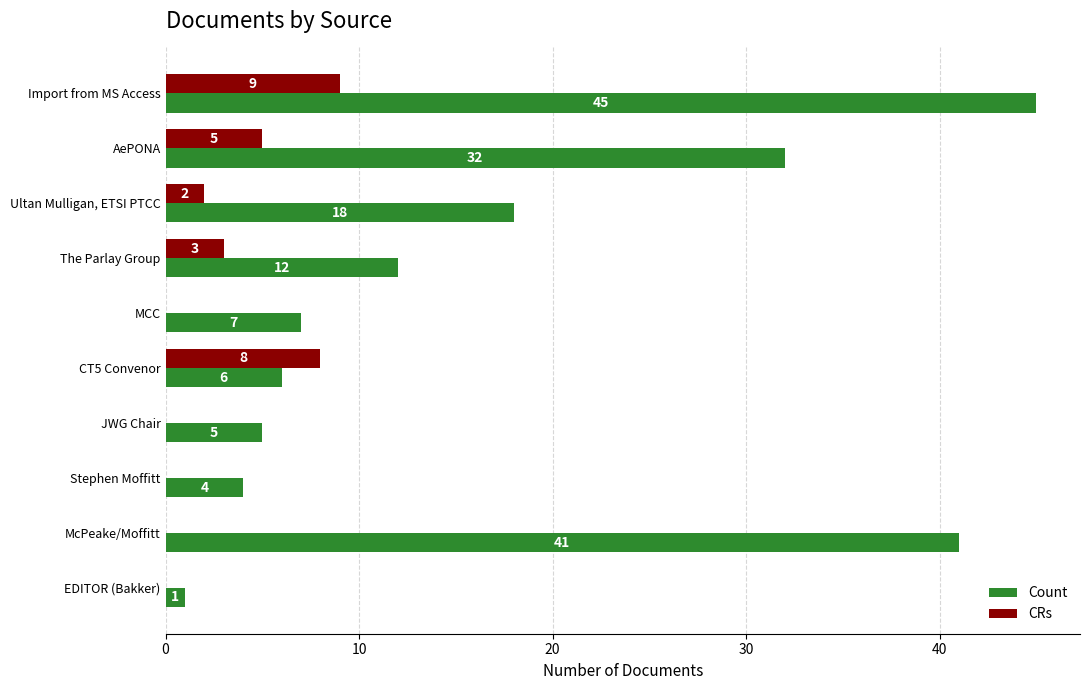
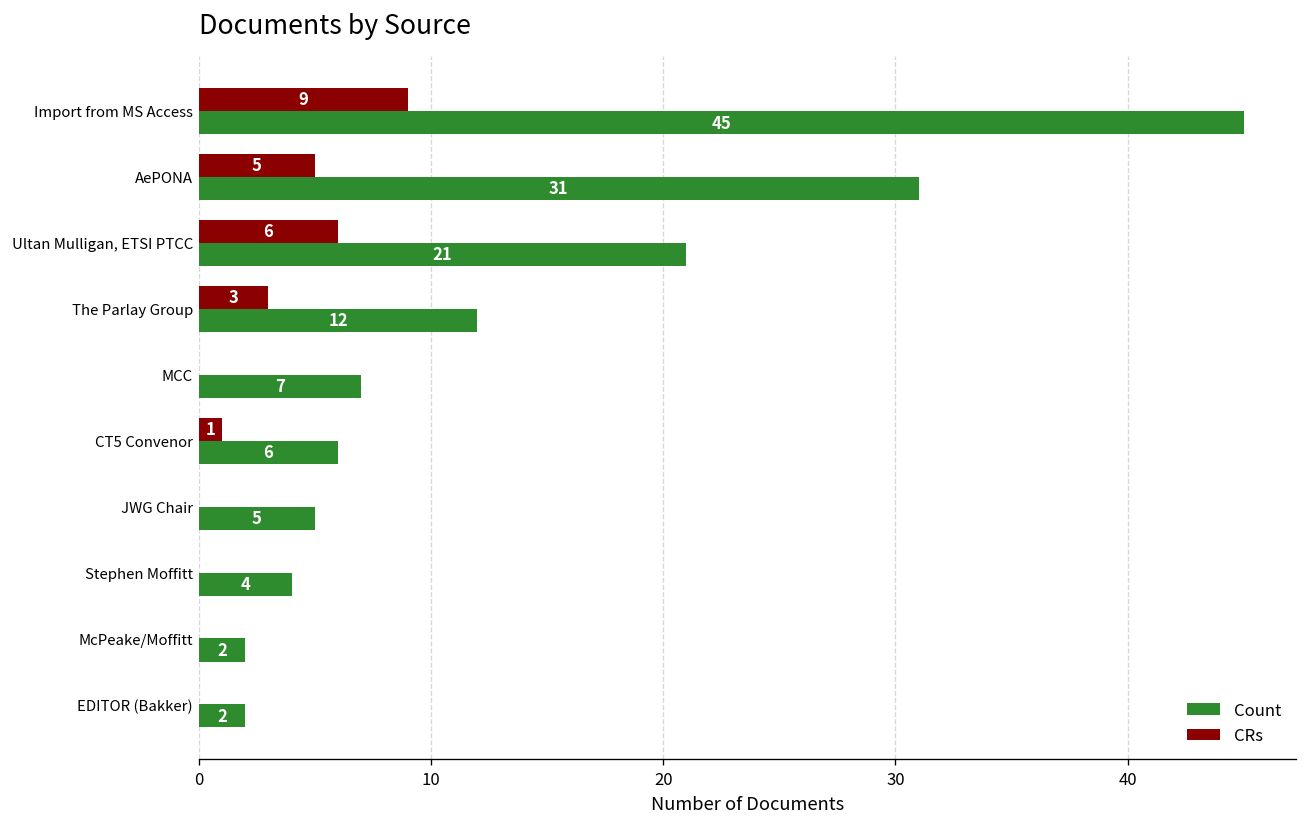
Count, AePONA: 32 -> 31
CRs, Ultan Mulligan, ETSI PTCC: 2 -> 6
Count, Ultan Mulligan, ETSI PTCC: 18 -> 21
CRs, CT5 Convenor: 8 -> 1
Count, McPeake/Moffitt: 41 -> 2
Count, EDITOR (Bakker): 1 -> 2
